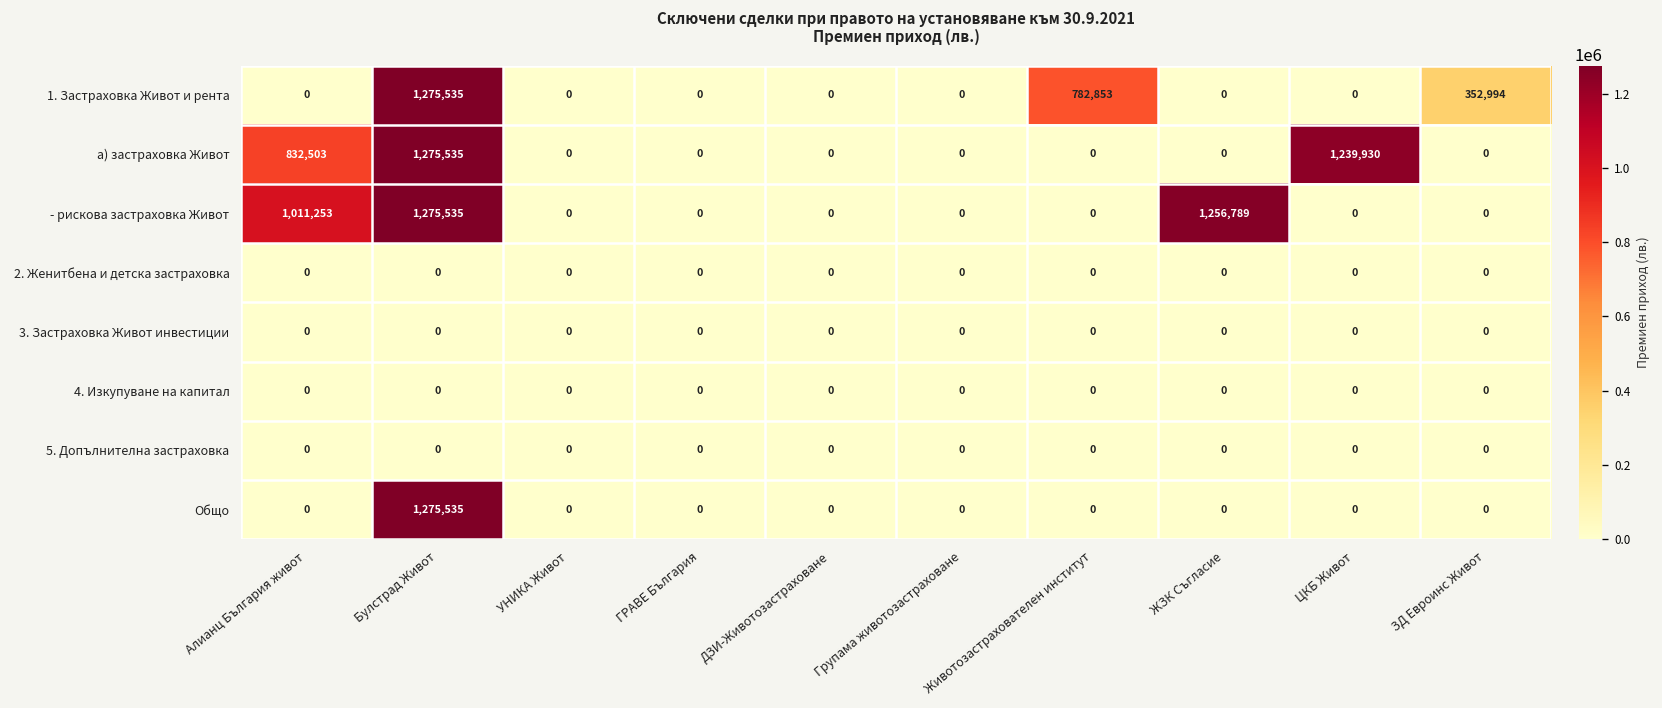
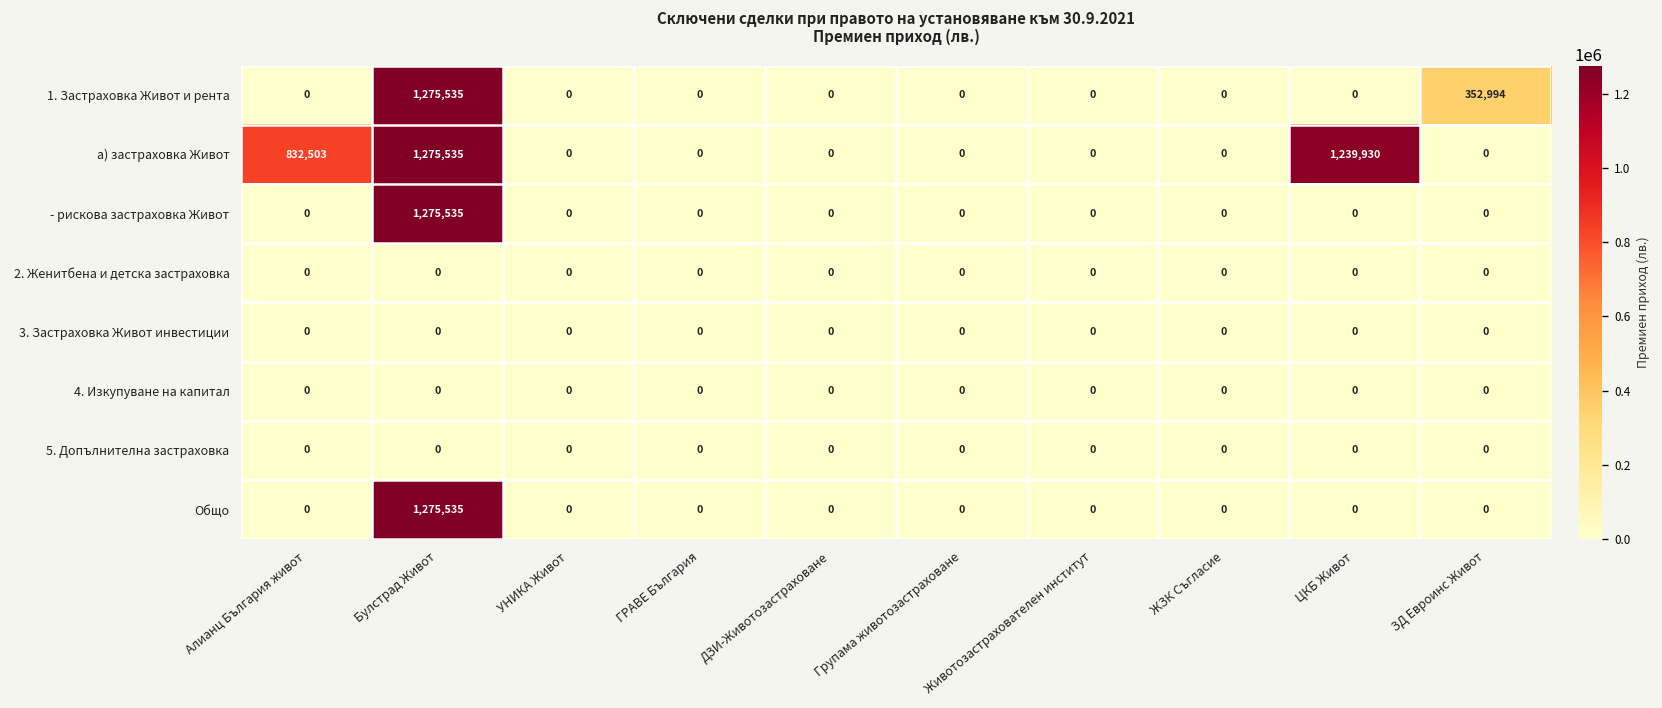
1. Застраховка Живот и рента, Животозастрахователен институт: 782,853 -> 0
- рискова застраховка Живот, Алианц България живот: 1,011,253 -> 0
- рискова застраховка Живот, ЖЗК Съгласие: 1,256,789 -> 0
